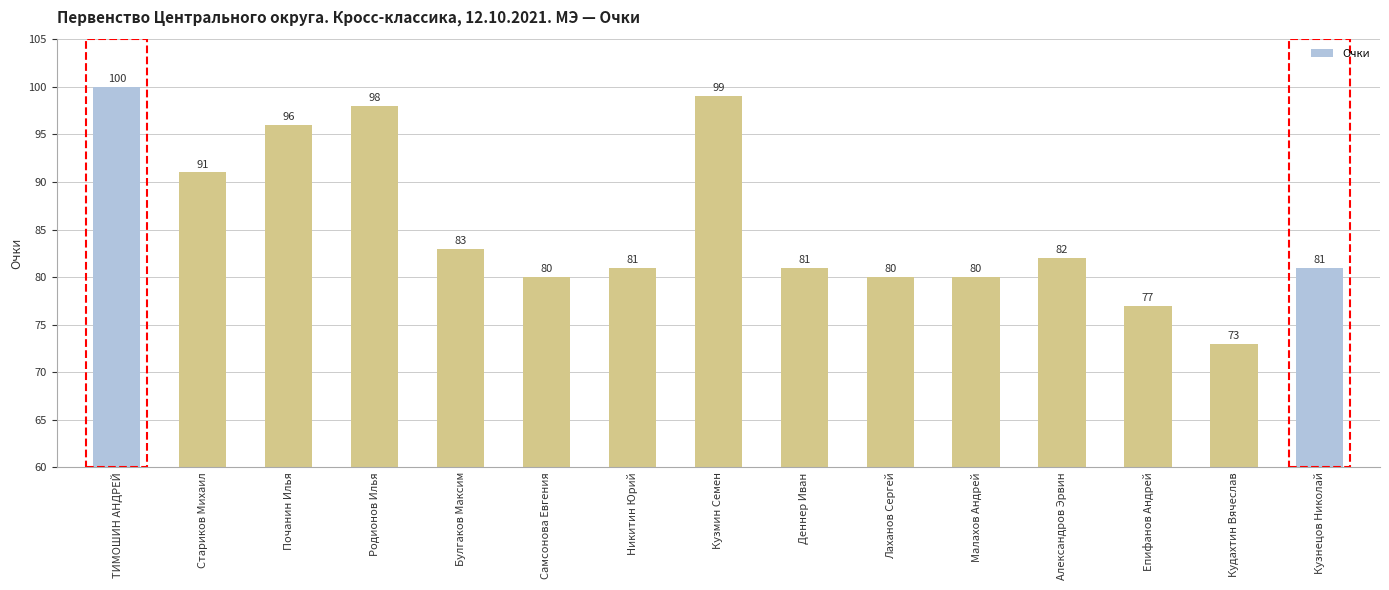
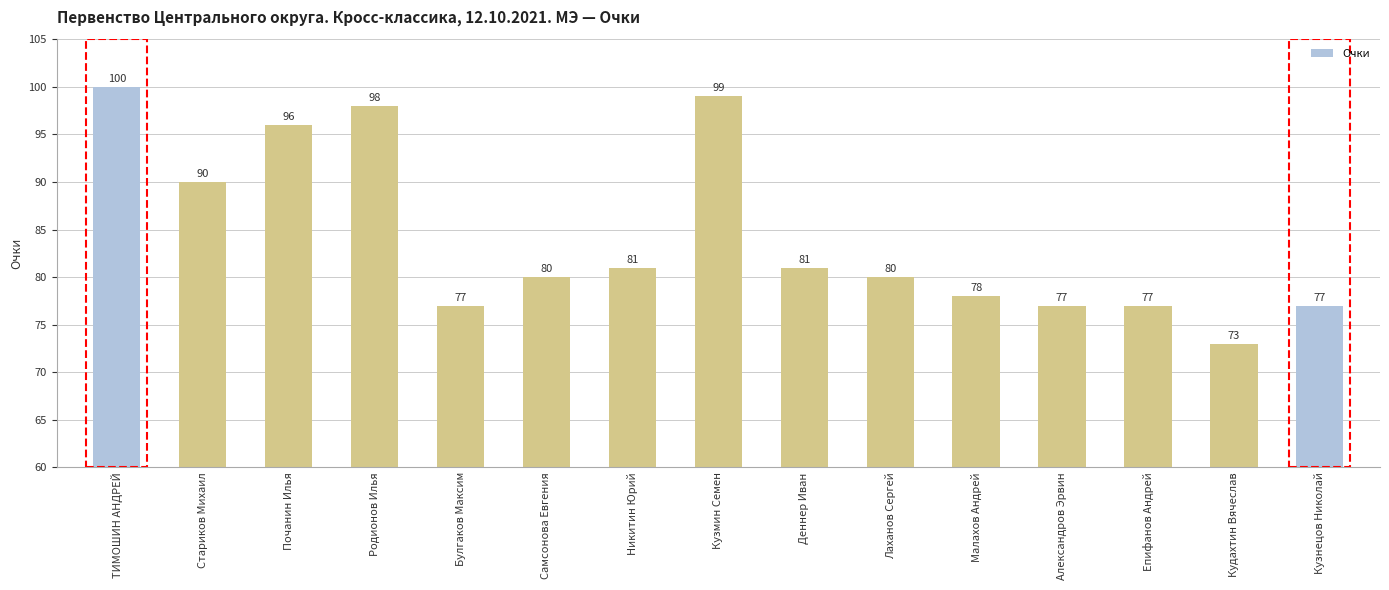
Стариков Михаил: 91 -> 90
Булгаков Максим: 83 -> 77
Малахов Андрей: 80 -> 78
Александров Эрвин: 82 -> 77
Кузнецов Николай: 81 -> 77
